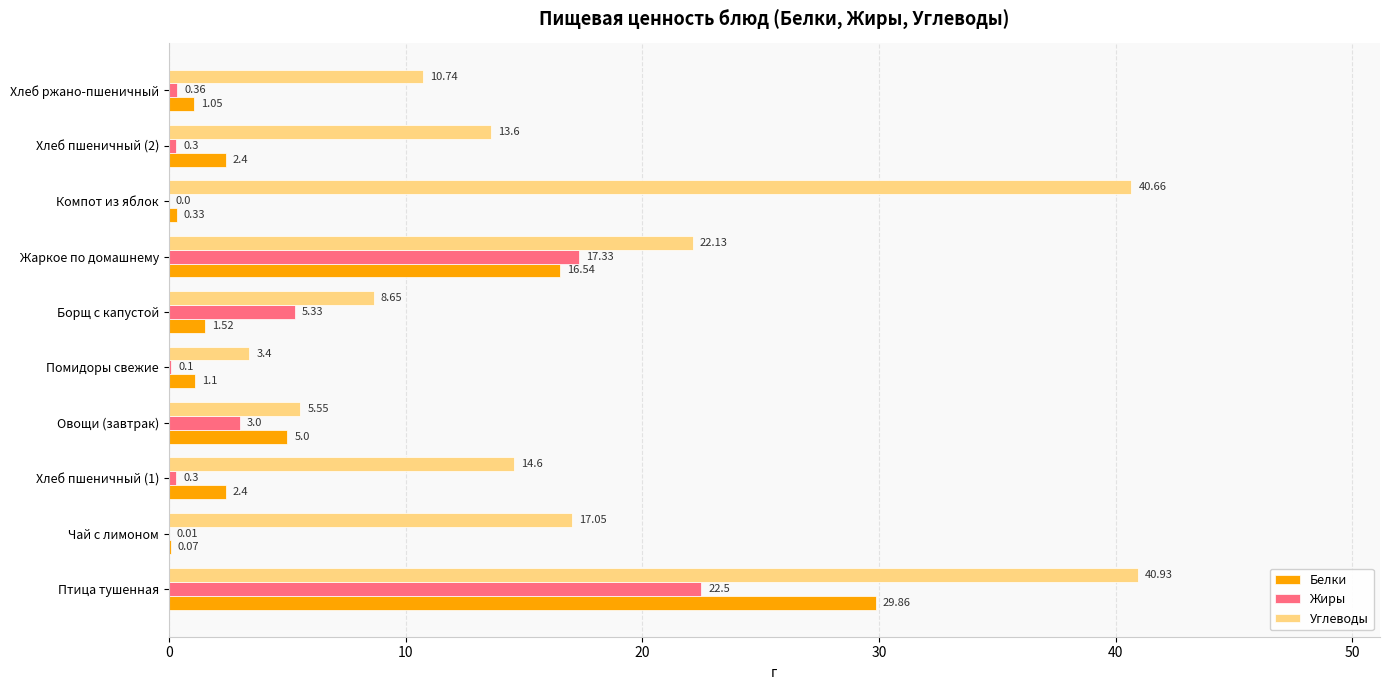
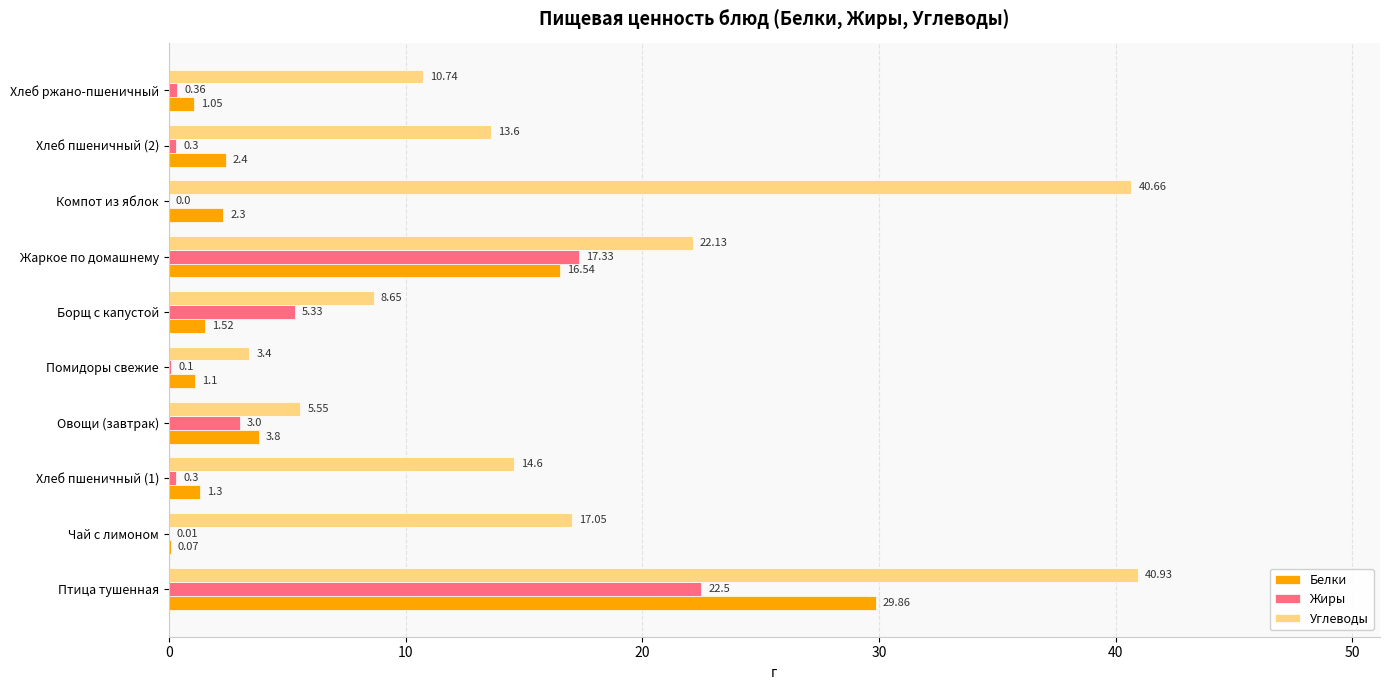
Белки, Компот из яблок: 0.33 -> 2.3
Белки, Овощи (завтрак): 5.0 -> 3.8
Белки, Хлеб пшеничный (1): 2.4 -> 1.3
